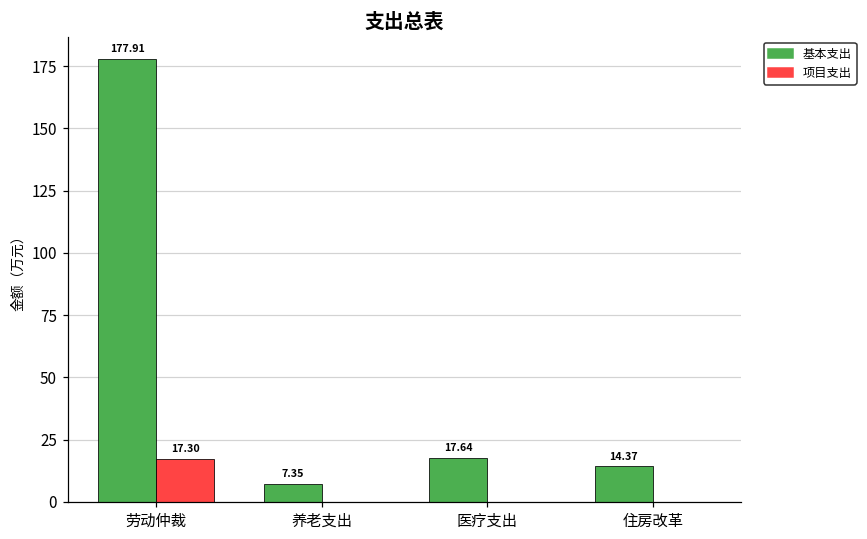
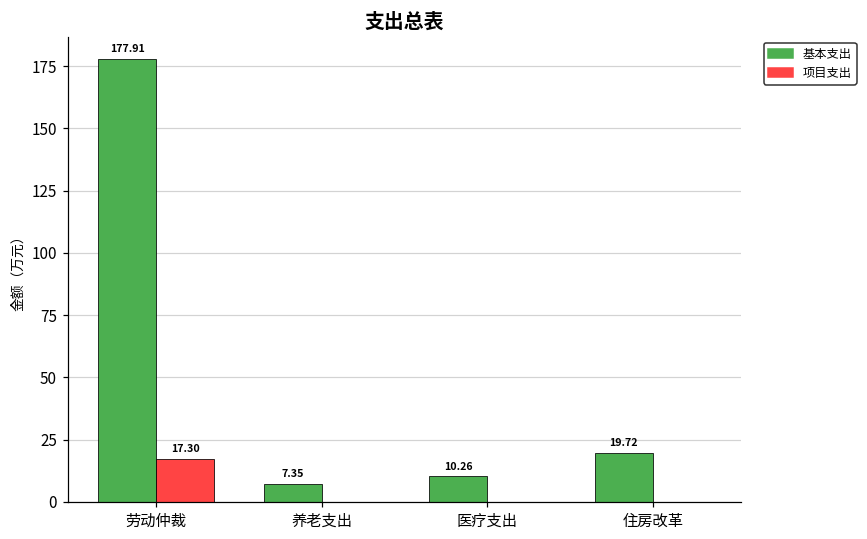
基本支出, 医疗支出: 17.64 -> 10.26
基本支出, 住房改革: 14.37 -> 19.72
